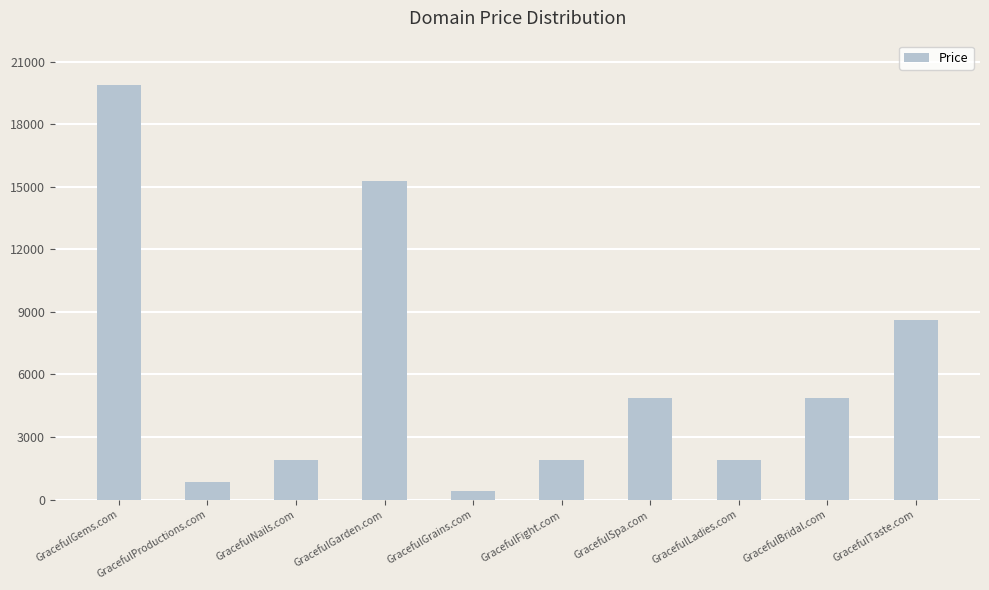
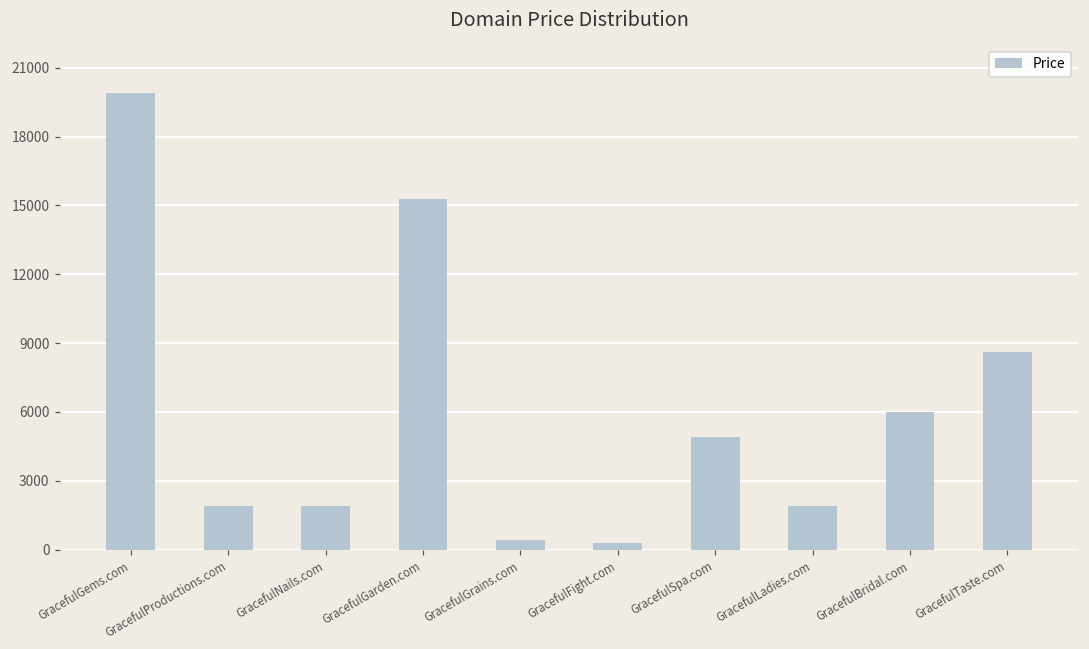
GracefulProductions.com: 800 -> 1900
GracefulFight.com: 1900 -> 300
GracefulBridal.com: 4900 -> 6000
